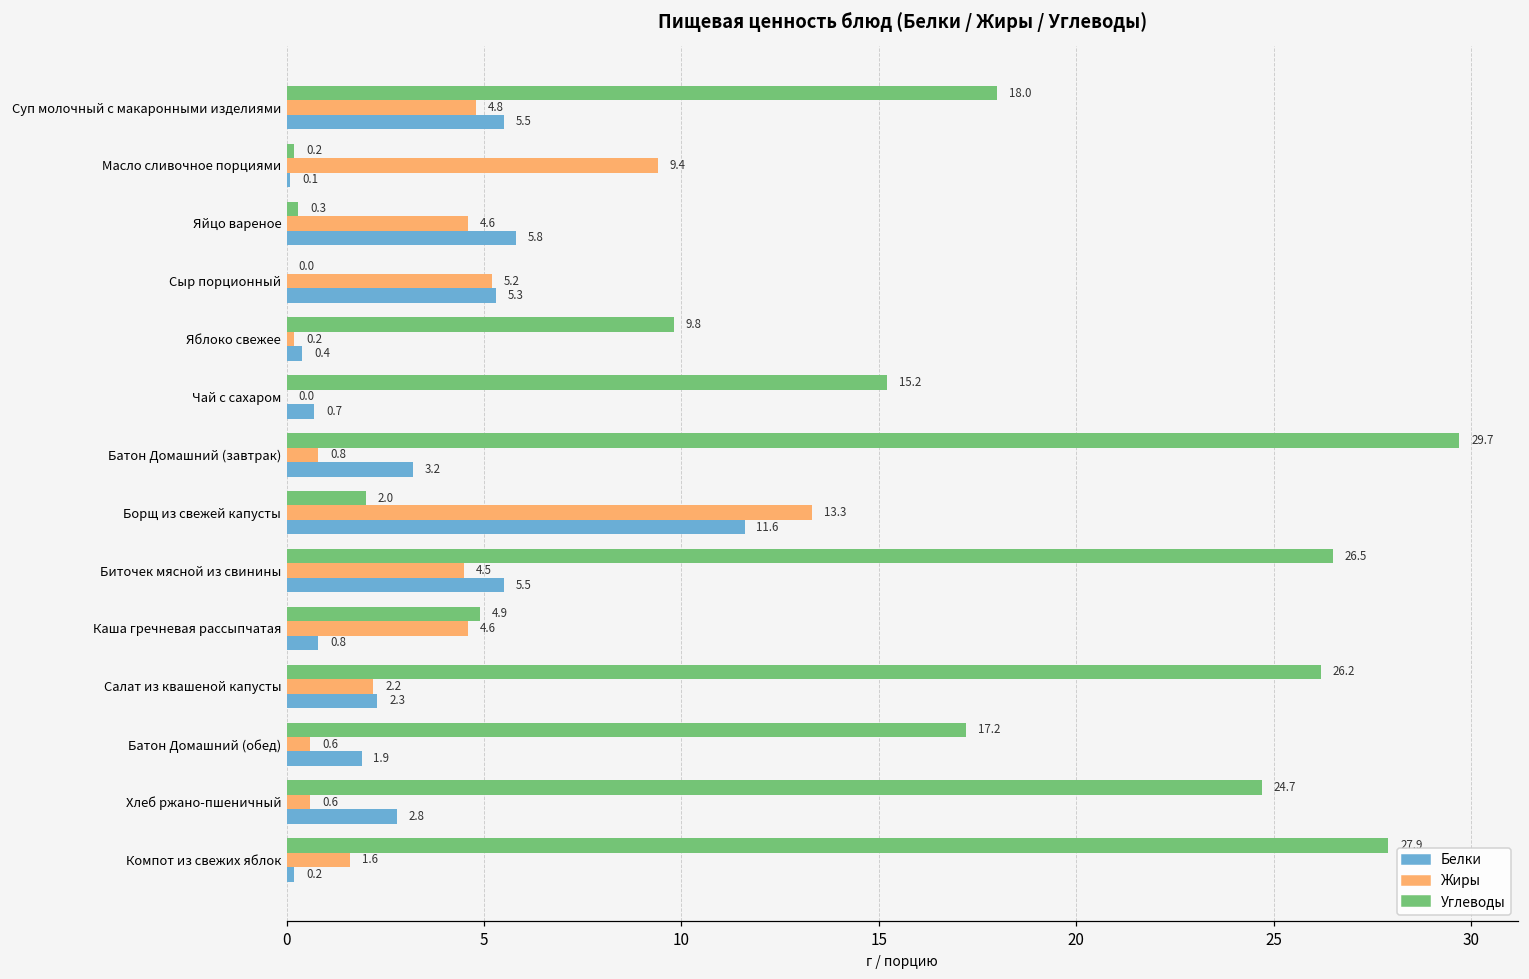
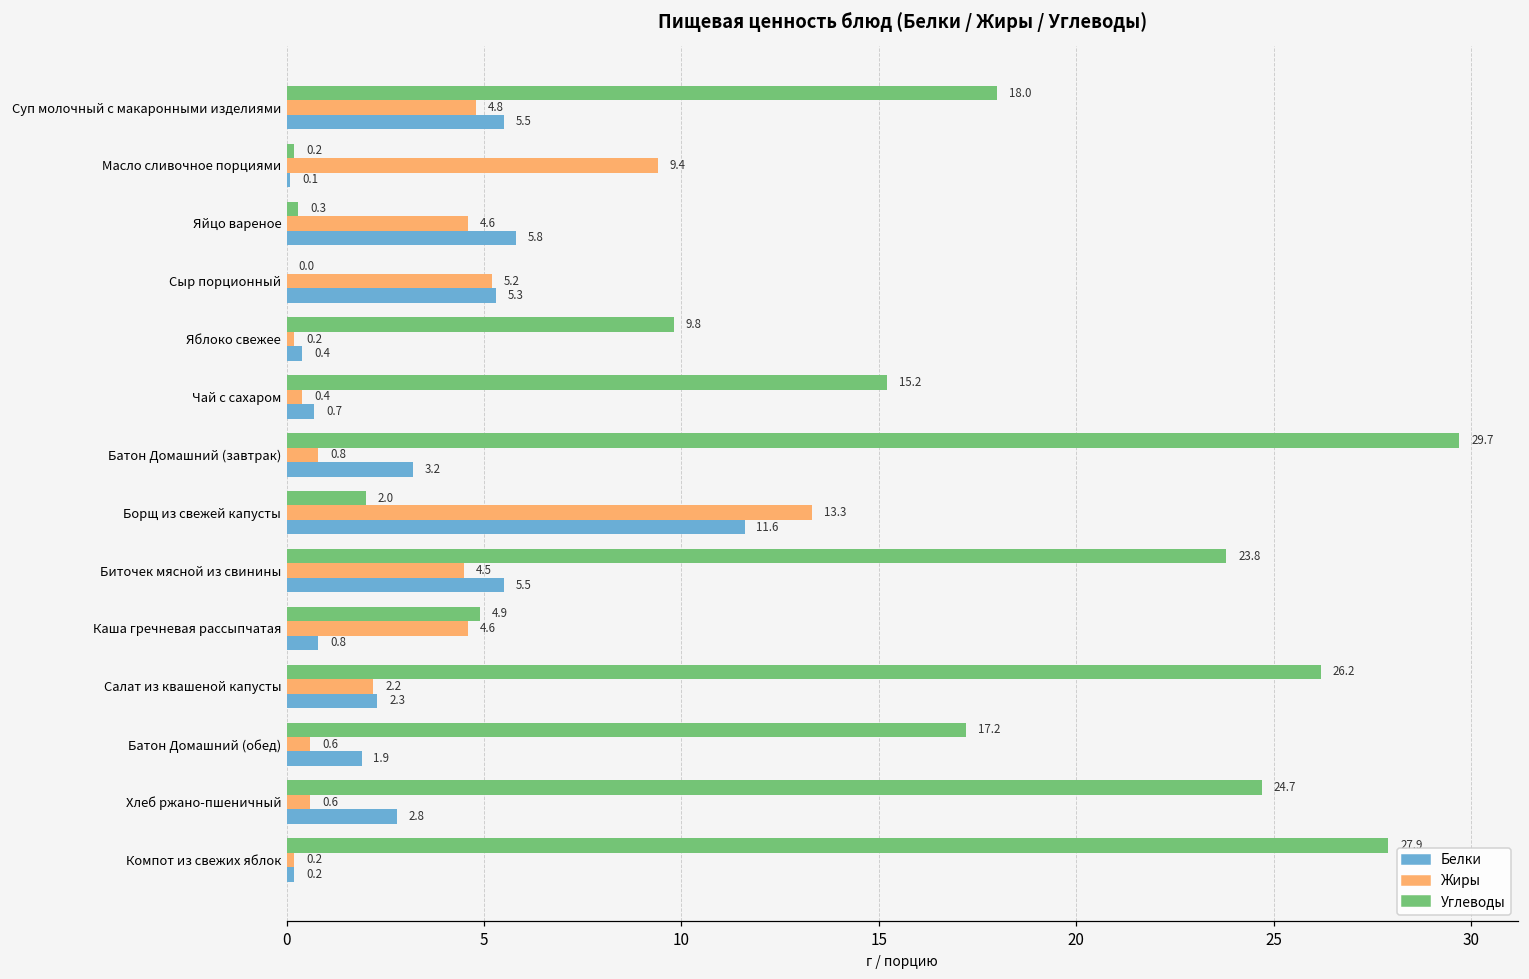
Жиры, Чай с сахаром: 0.0 -> 0.4
Углеводы, Биточек мясной из свинины: 26.5 -> 23.8
Жиры, Компот из свежих яблок: 1.6 -> 0.2
